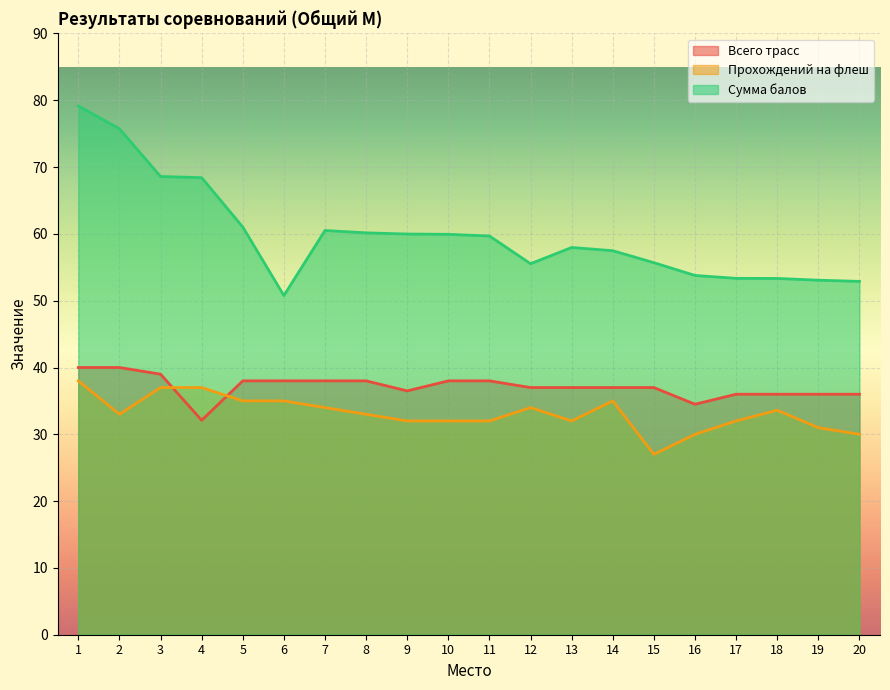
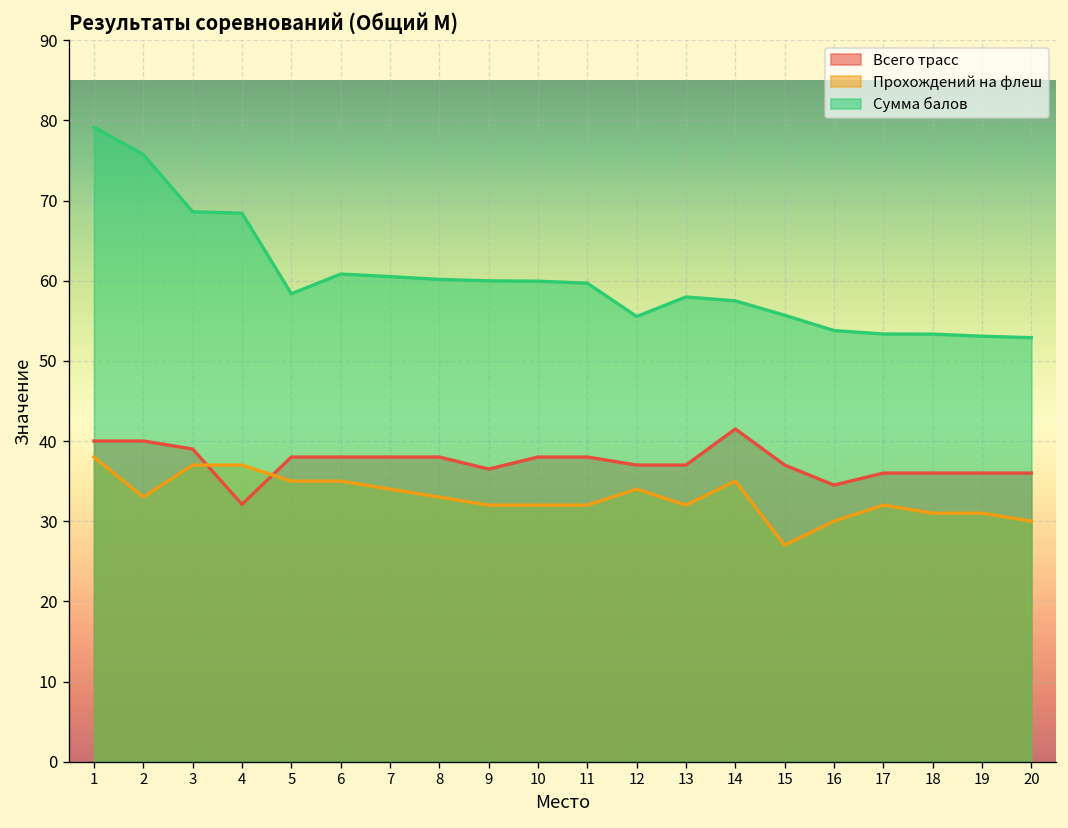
Сумма балов, 5: 61 -> 58
Сумма балов, 6: 51 -> 61
Всего трасс, 14: 37 -> 42
Прохождений на флеш, 18: 34 -> 31
